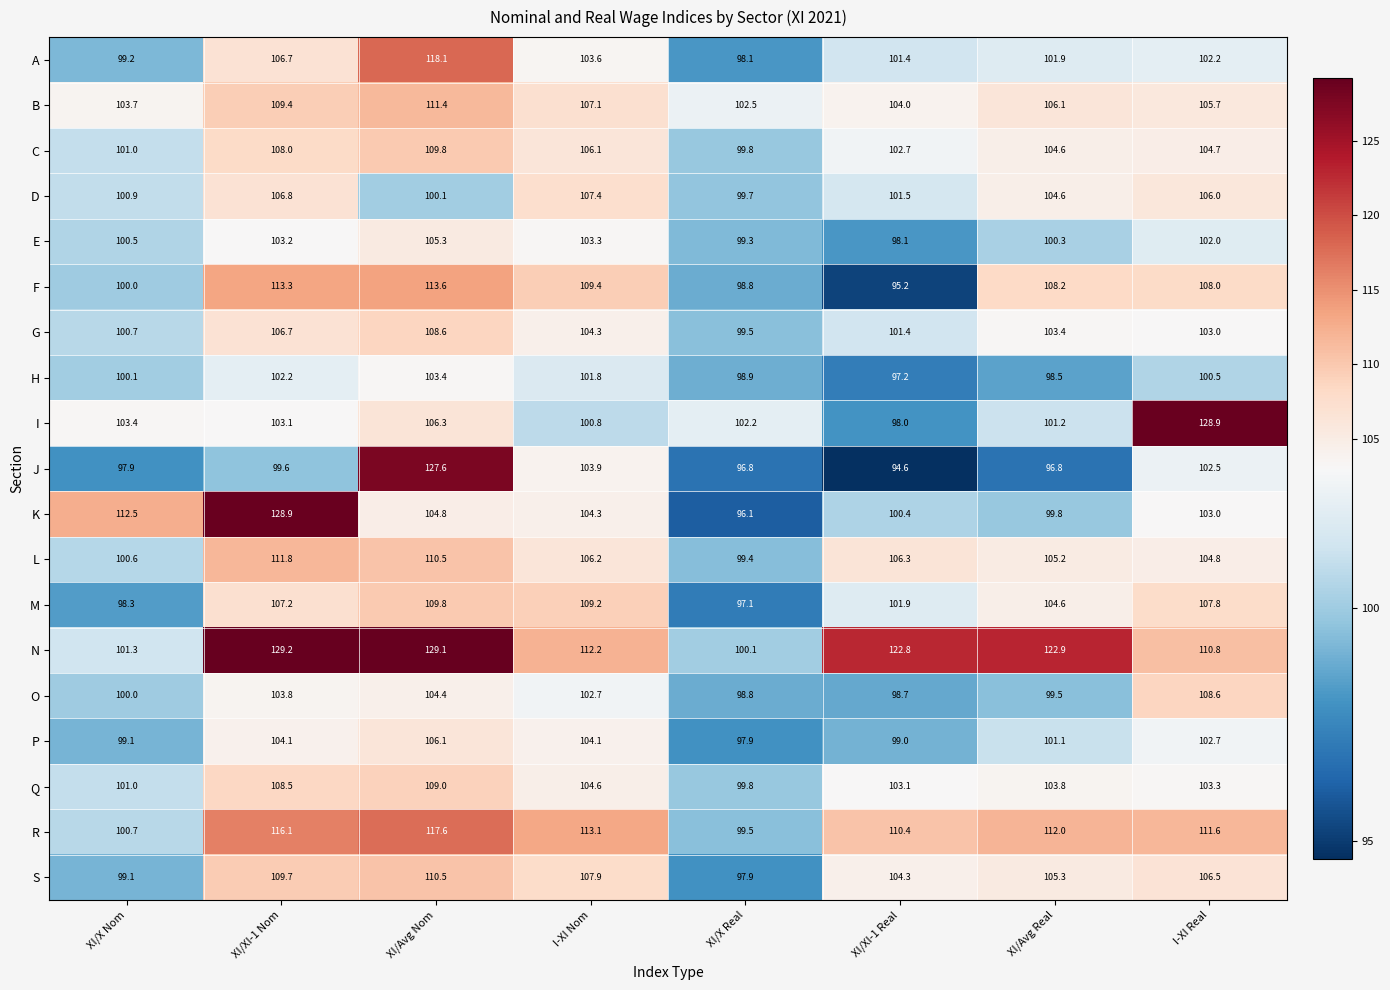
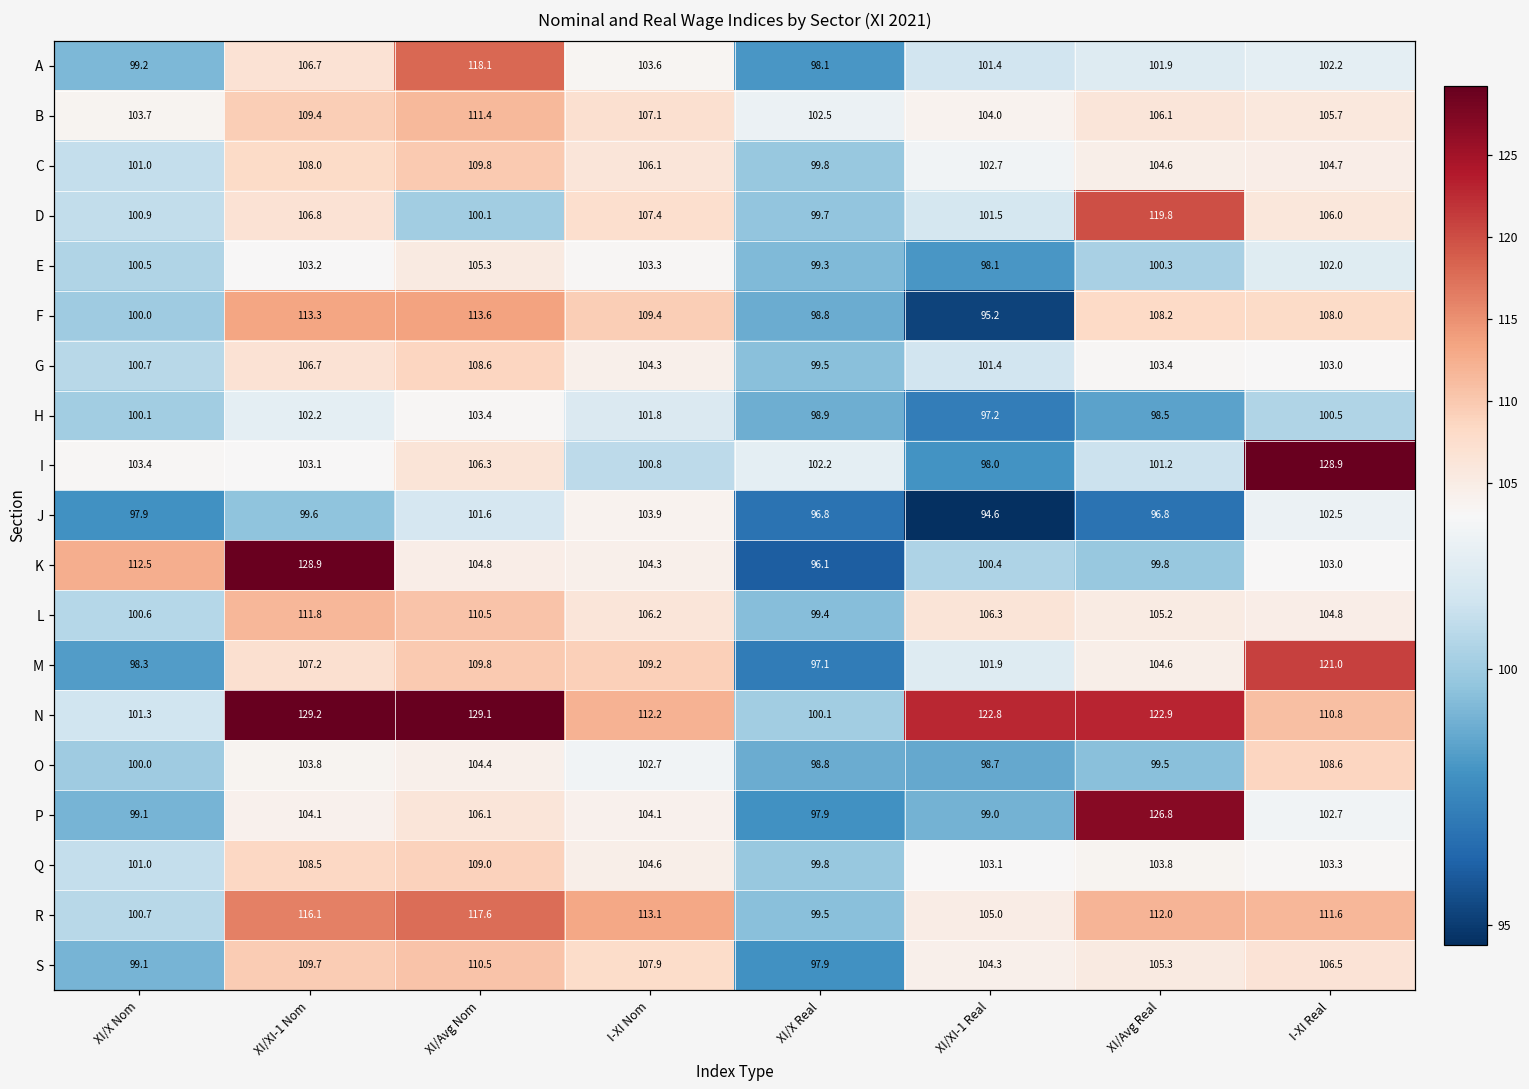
D, XI/Avg Real: 104.6 -> 119.8
J, XI/Avg Nom: 127.6 -> 101.6
M, I-XI Real: 107.8 -> 121.0
P, XI/Avg Real: 101.1 -> 126.8
R, XI/XI-1 Real: 110.4 -> 105.0
